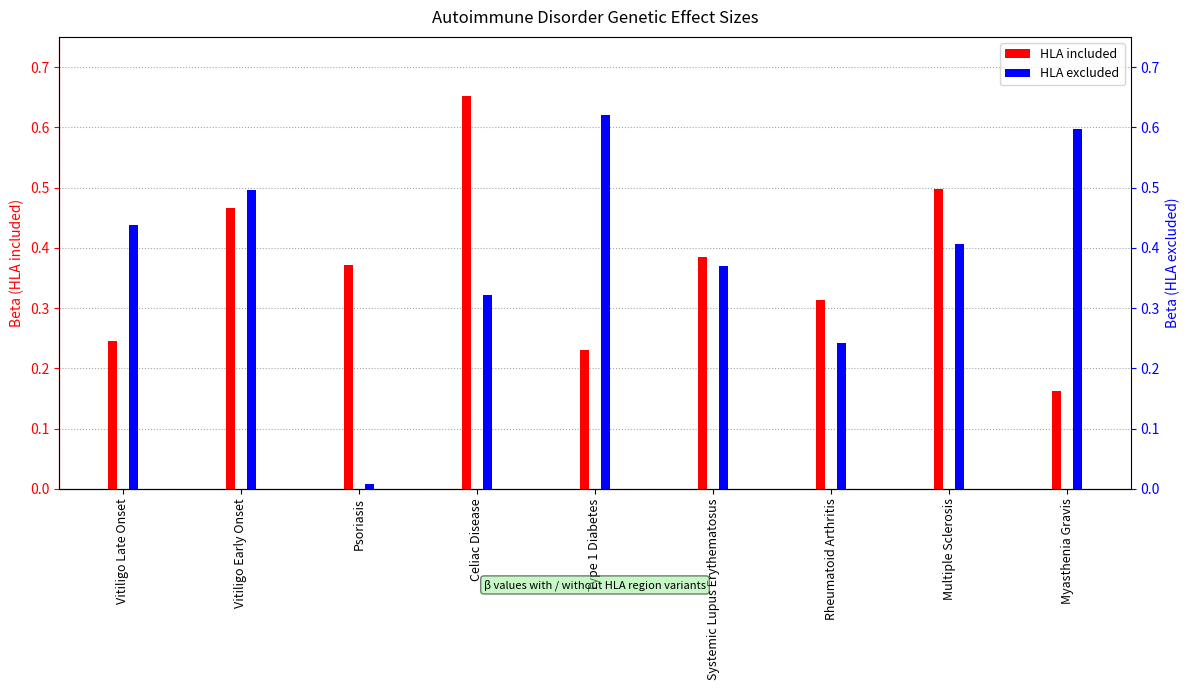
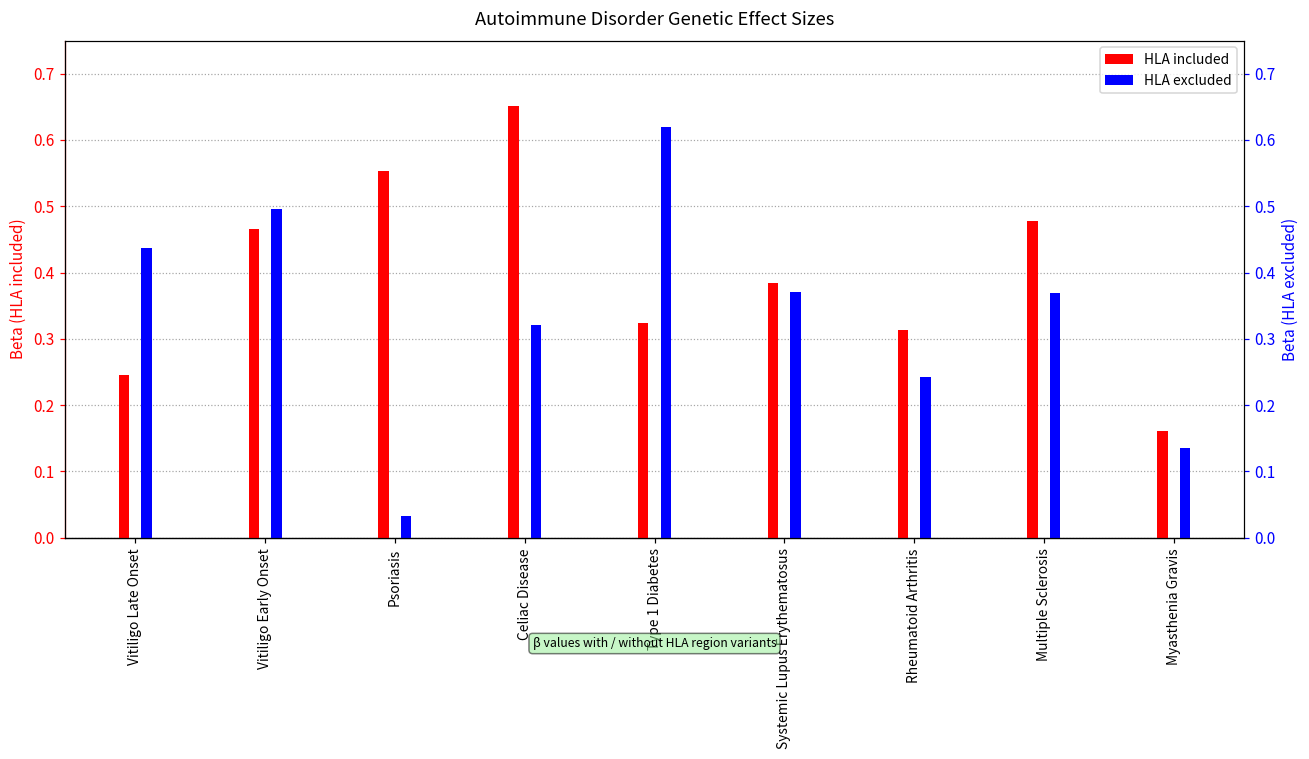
HLA included, Psoriasis: 0.37 -> 0.55
HLA excluded, Psoriasis: 0.01 -> 0.03
HLA included, Type 1 Diabetes: 0.23 -> 0.32
HLA included, Multiple Sclerosis: 0.50 -> 0.48
HLA excluded, Multiple Sclerosis: 0.41 -> 0.37
HLA excluded, Myasthenia Gravis: 0.60 -> 0.14
